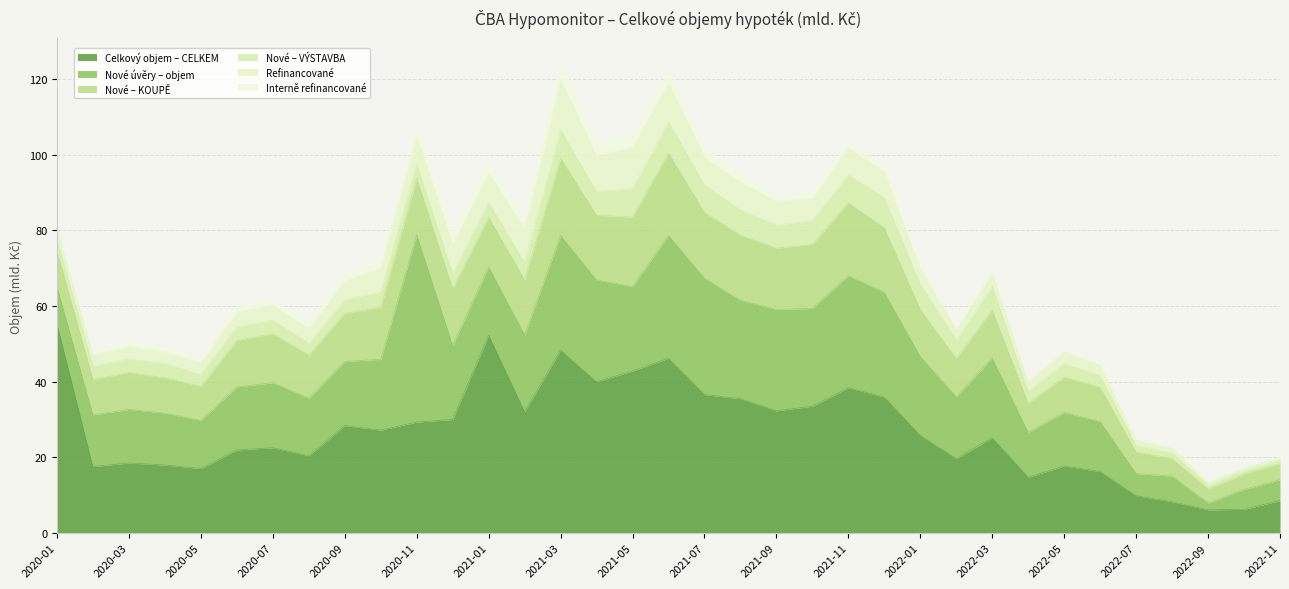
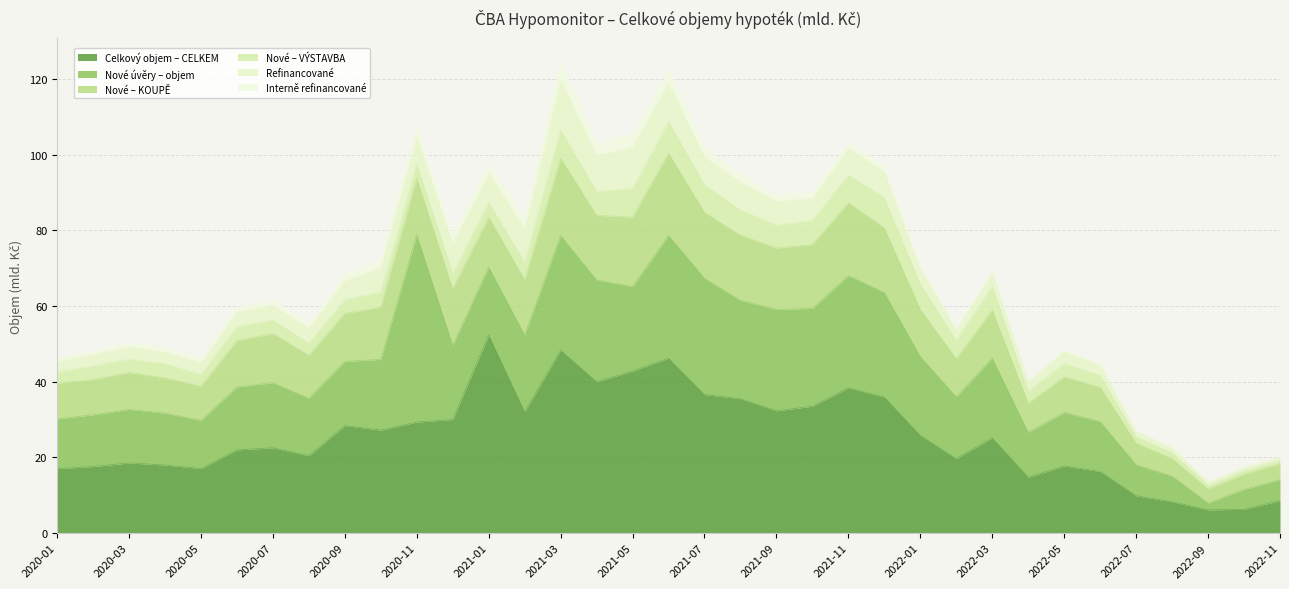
Celkový objem – CELKEM, 2020-01: 55 -> 17
Nové úvěry – objem, 2020-01: 10 -> 13
Nové úvěry – objem, 2022-07: 6 -> 8
